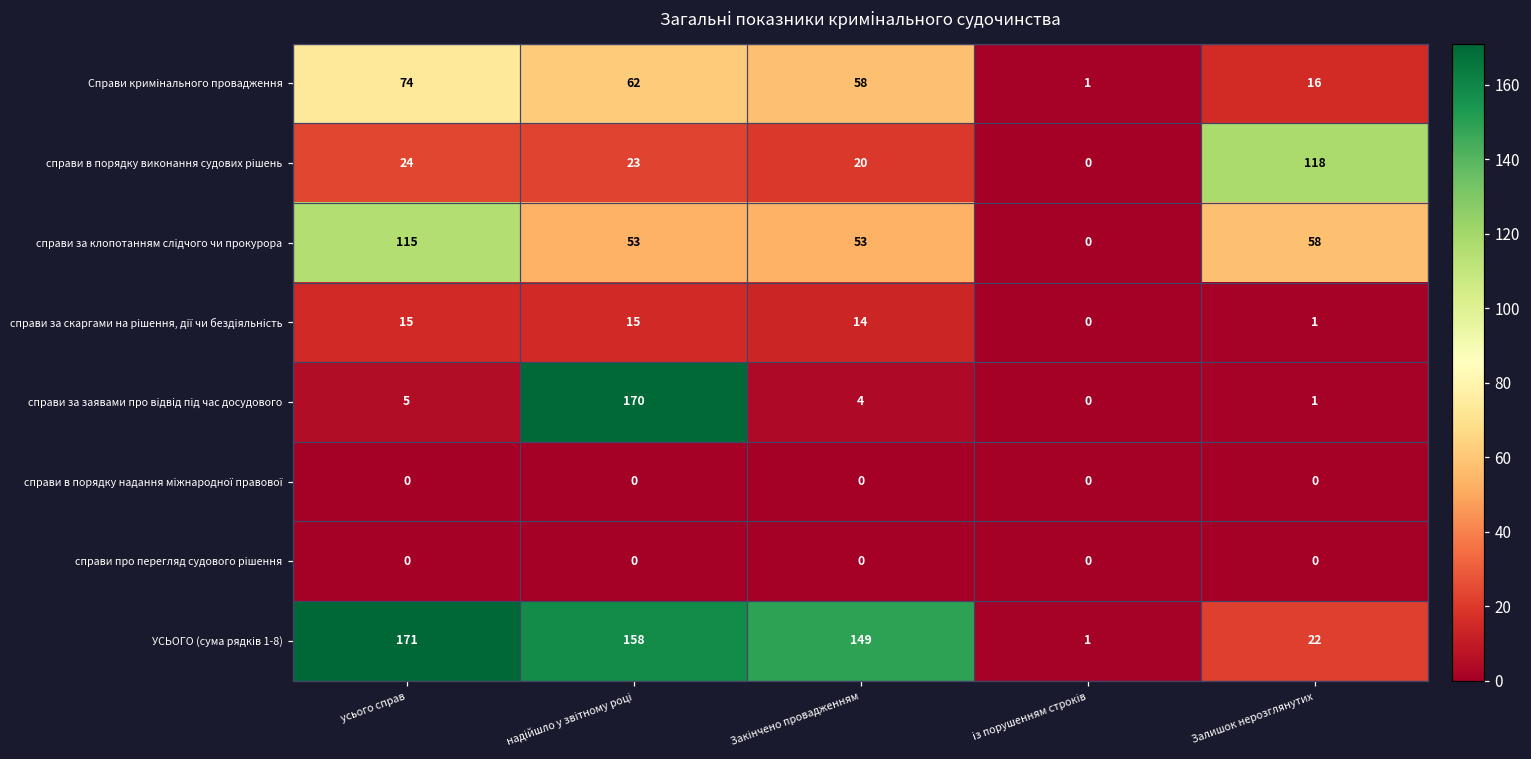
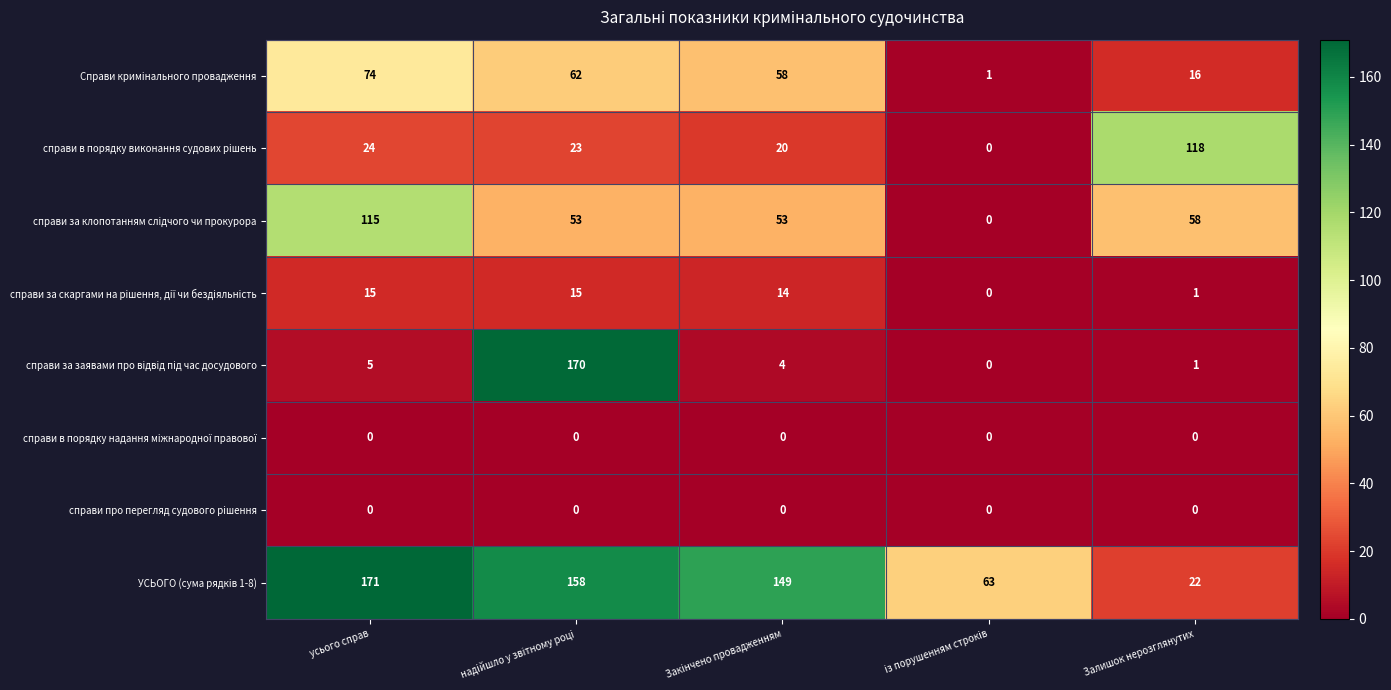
УСЬОГО (сума рядків 1-8), із порушенням строків: 1 -> 63
